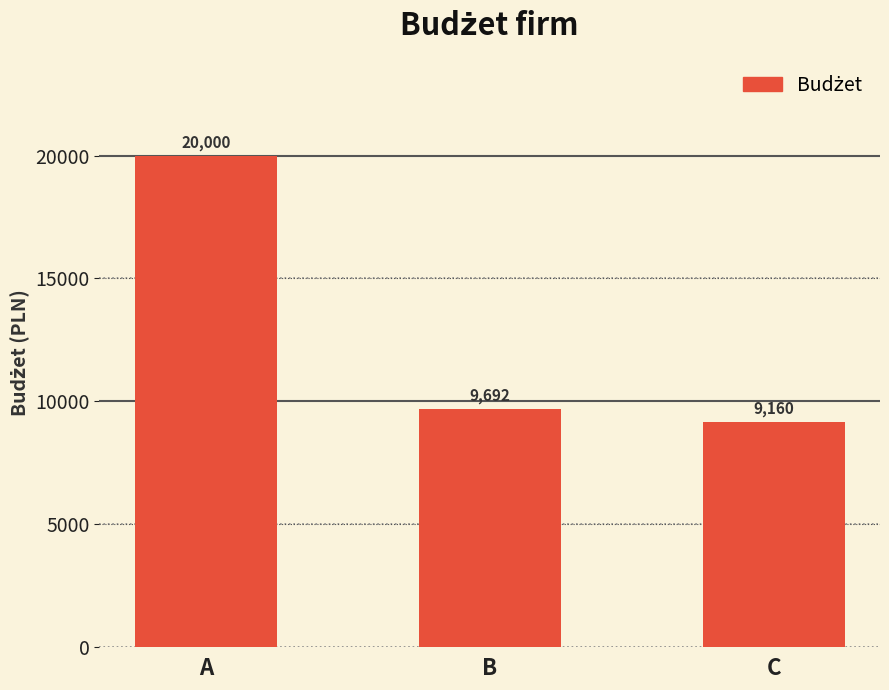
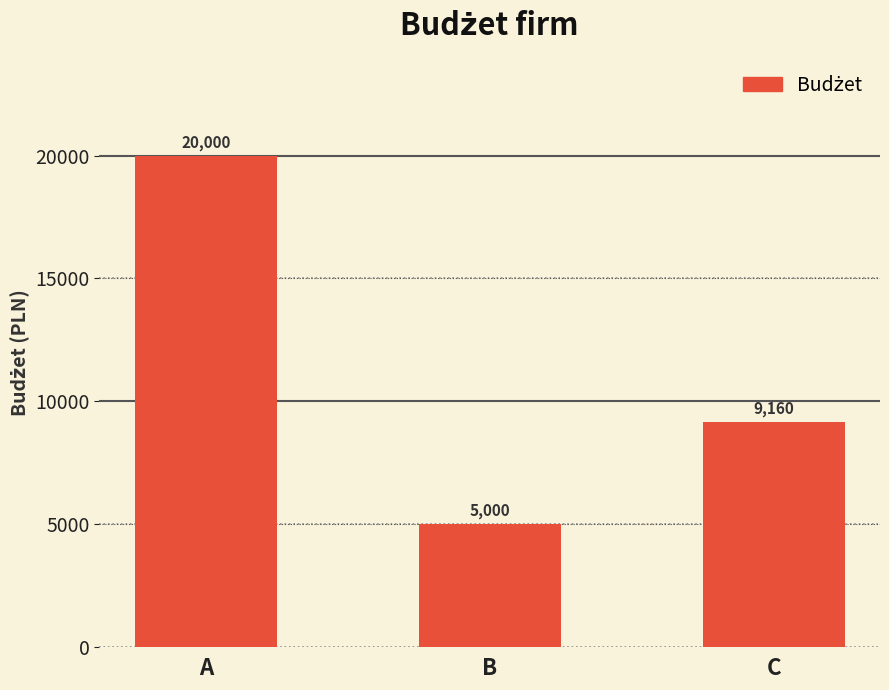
B: 9,692 -> 5,000
